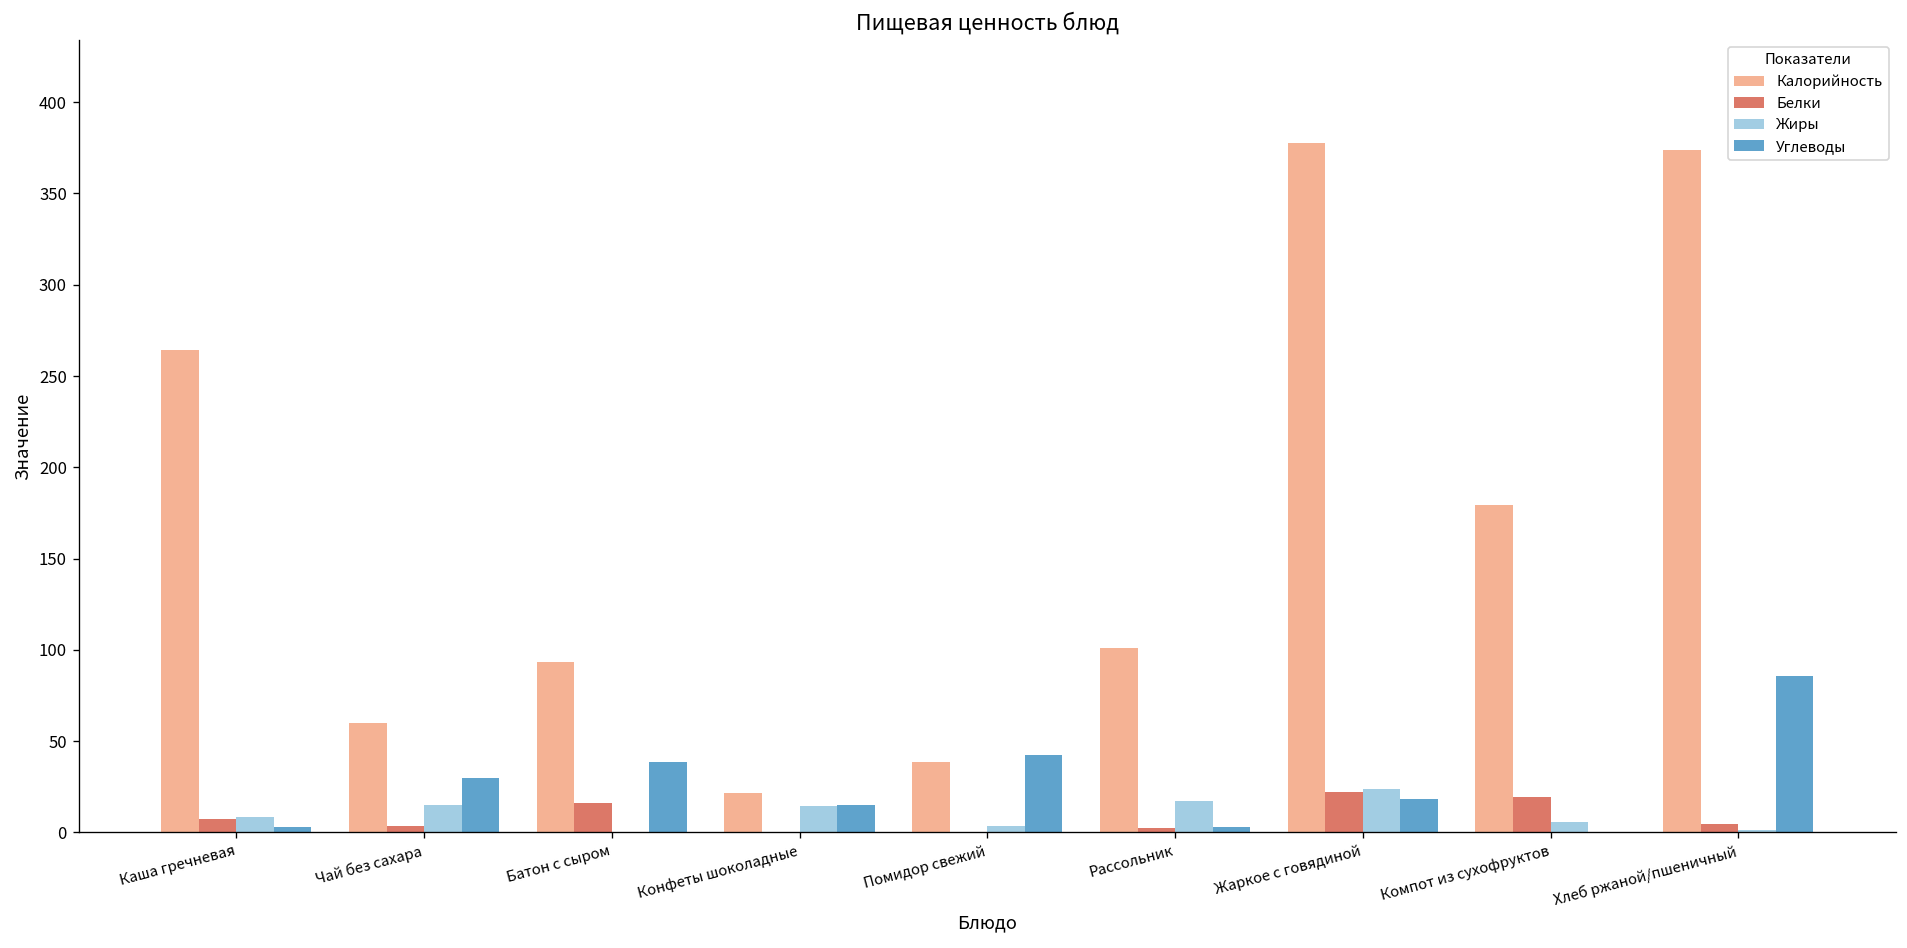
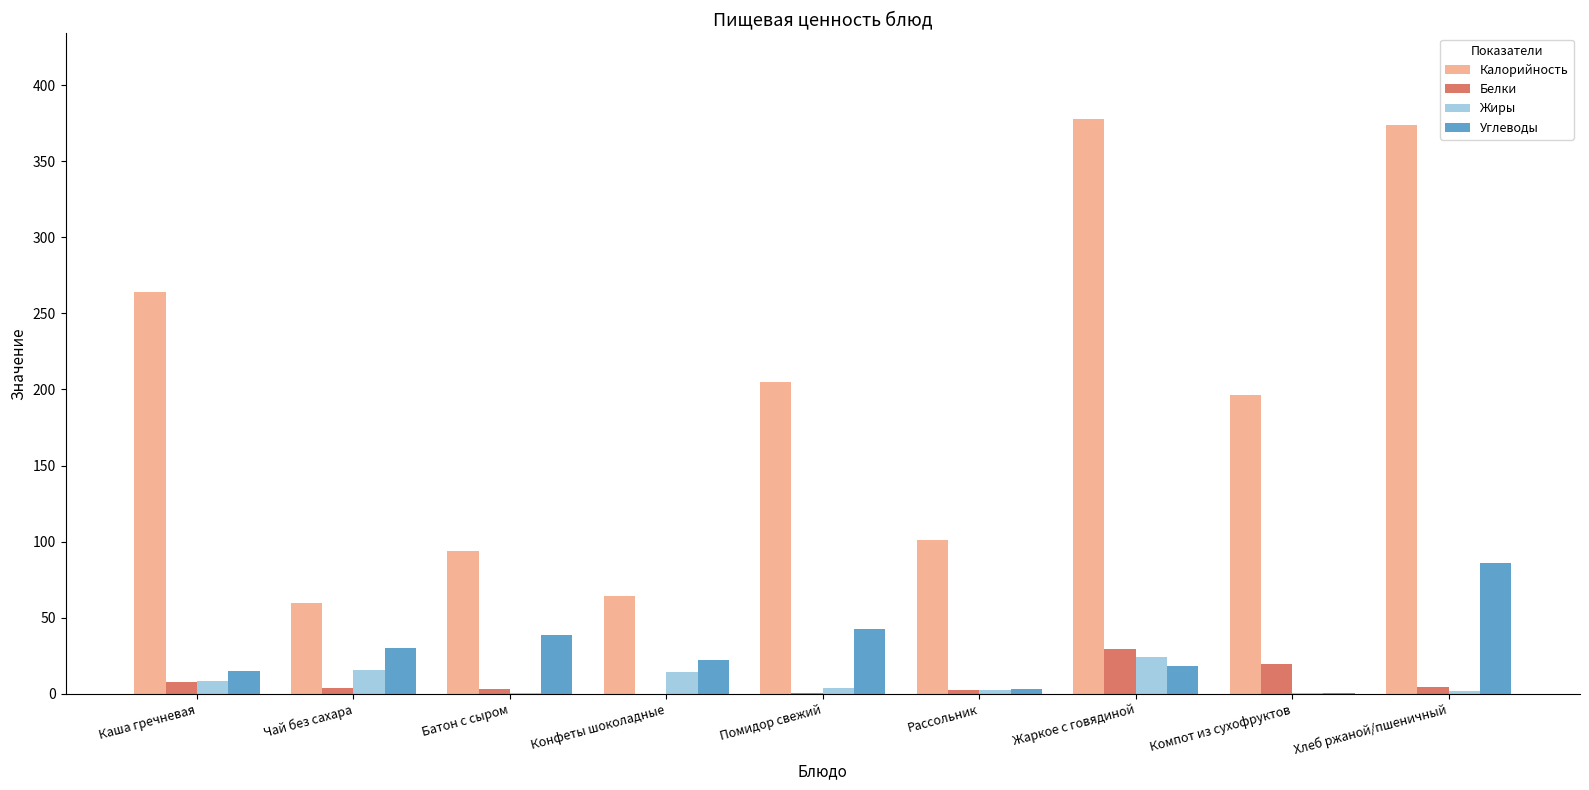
Углеводы, Каша гречневая: 3 -> 15
Белки, Батон с сыром: 16 -> 3
Калорийность, Конфеты шоколадные: 21 -> 65
Углеводы, Конфеты шоколадные: 15 -> 22
Калорийность, Помидор свежий: 39 -> 205
Жиры, Рассольник: 17 -> 3
Белки, Жаркое с говядиной: 22 -> 29
Калорийность, Компот из сухофруктов: 180 -> 196
Жиры, Компот из сухофруктов: 6 -> 0
